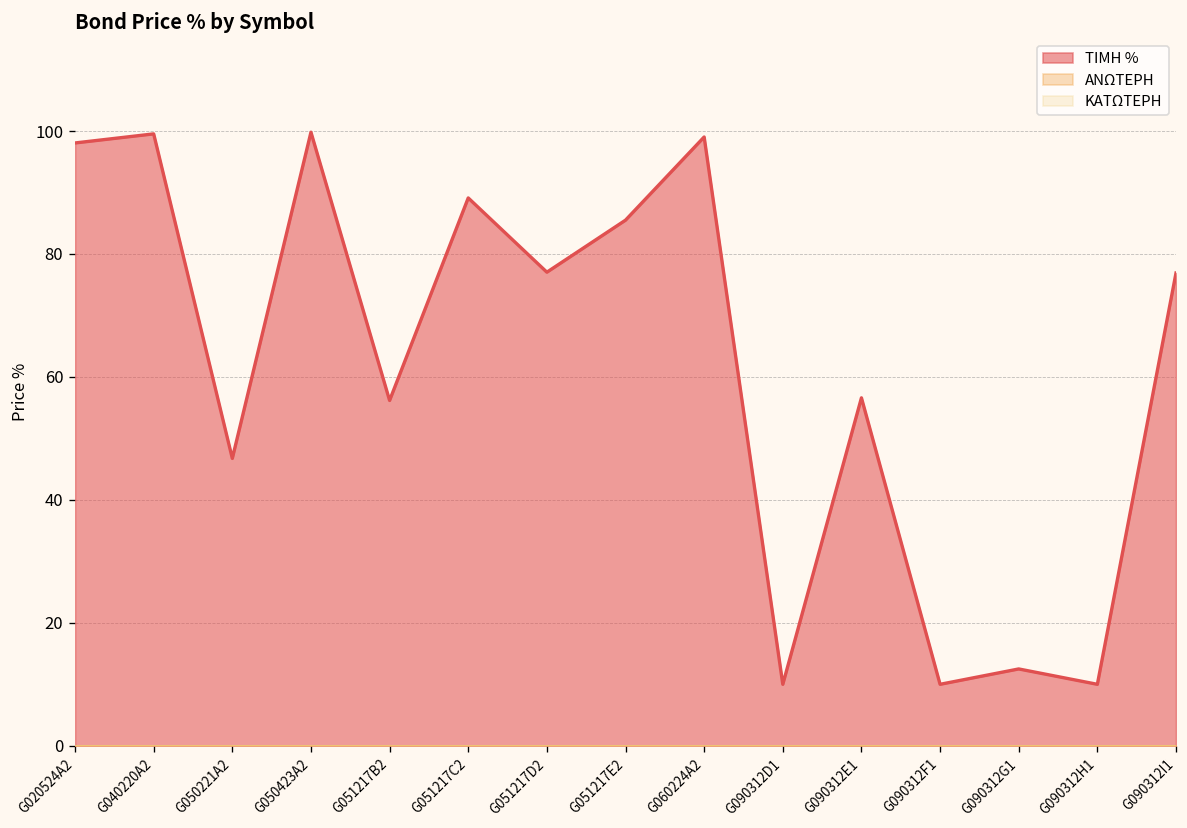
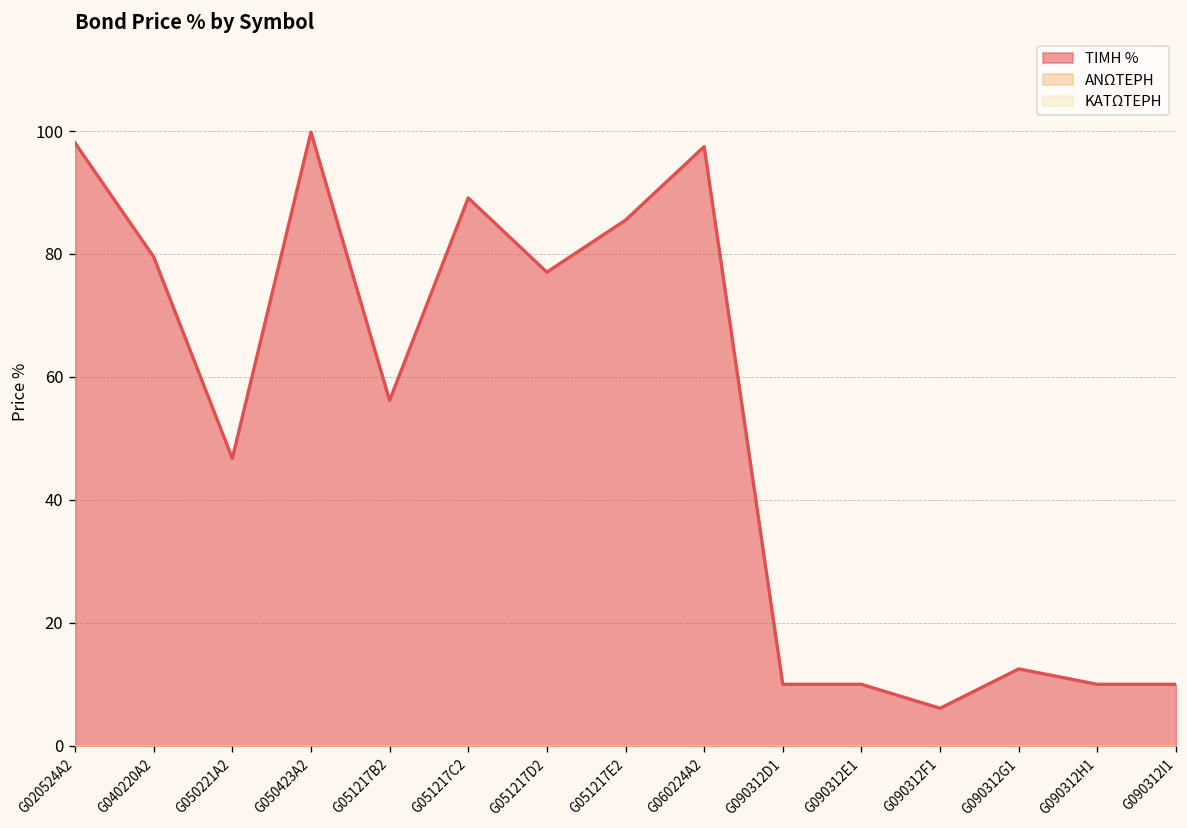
ΤΙΜΗ %, G040220A2: 100 -> 80
ΤΙΜΗ %, G060224A2: 99 -> 97
ΤΙΜΗ %, G090312E1: 57 -> 10
ΤΙΜΗ %, G090312F1: 10 -> 6
ΤΙΜΗ %, G090312I1: 77 -> 10
